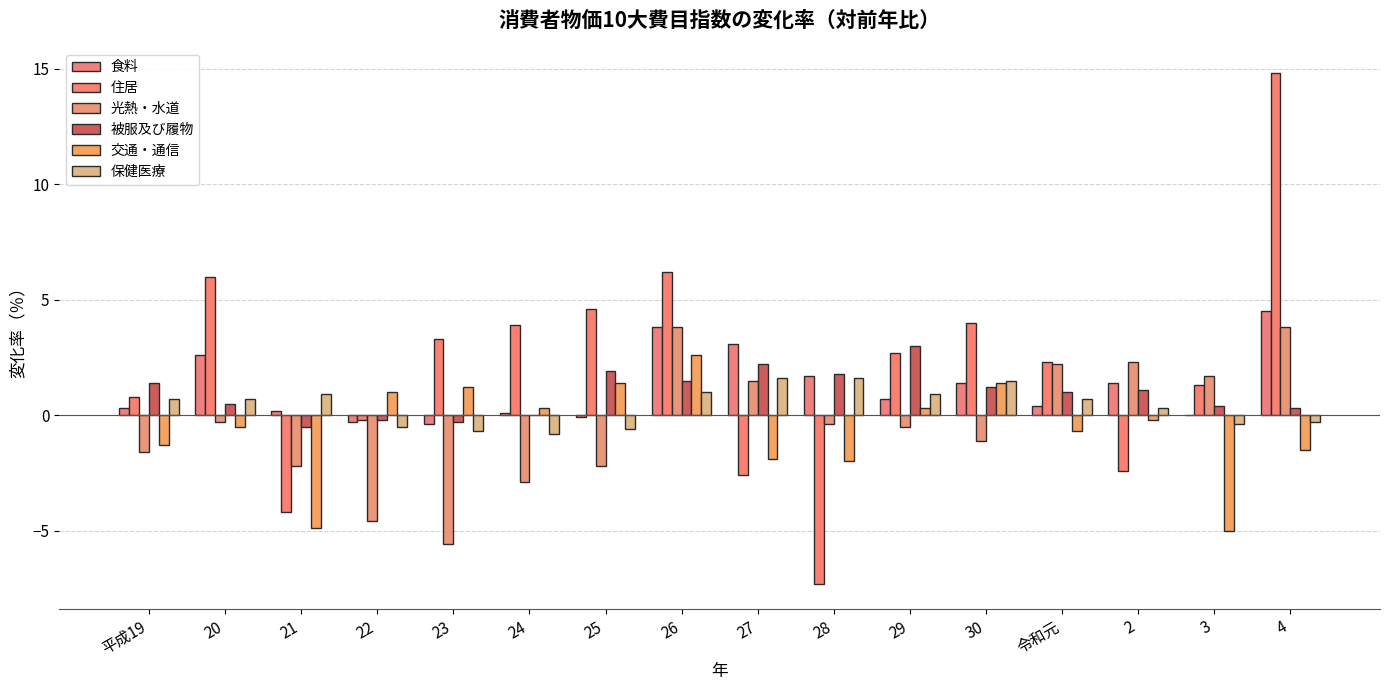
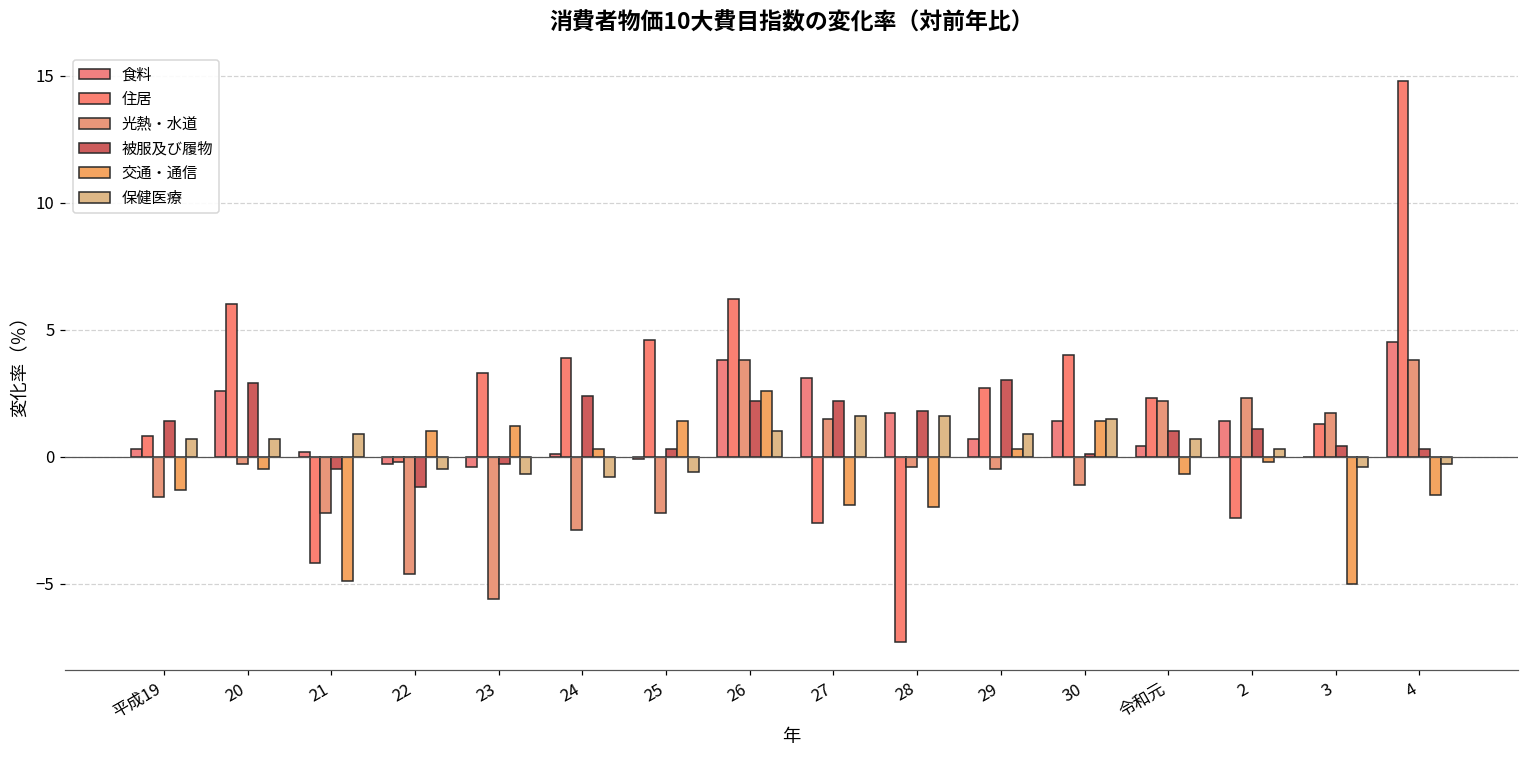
被服及び履物, 20: 0.5 -> 2.9
被服及び履物, 22: -0.2 -> -1.2
被服及び履物, 24: 0.0 -> 2.4
被服及び履物, 25: 1.9 -> 0.3
被服及び履物, 26: 1.5 -> 2.2
被服及び履物, 30: 1.2 -> 0.1
